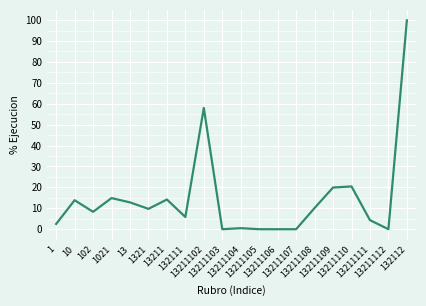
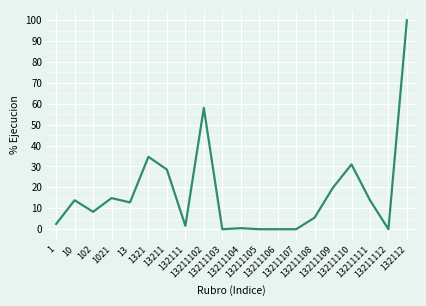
1321: 10 -> 35
13211: 14 -> 29
132111: 6 -> 2
13211108: 10 -> 6
13211110: 20 -> 31
13211111: 4 -> 14
